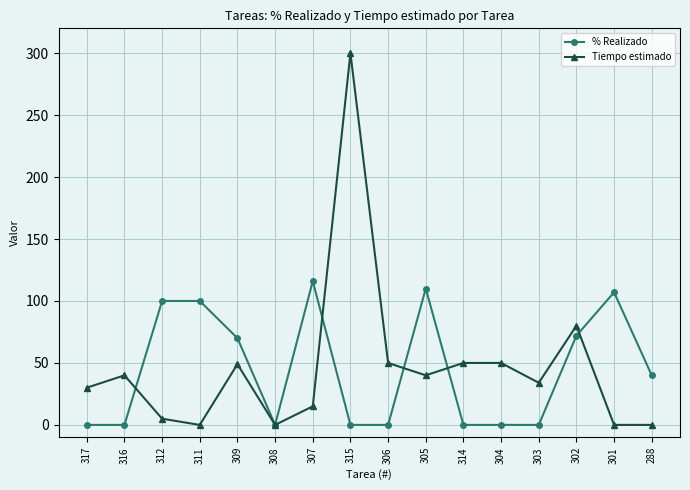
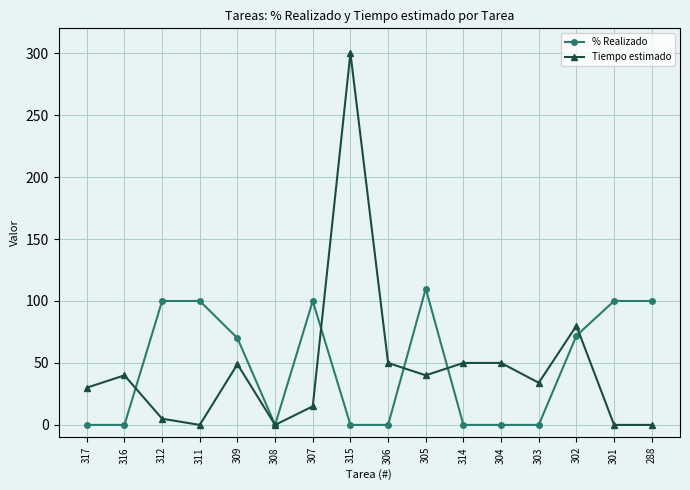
% Realizado, 307: 116 -> 100
% Realizado, 301: 107 -> 100
% Realizado, 288: 40 -> 100
